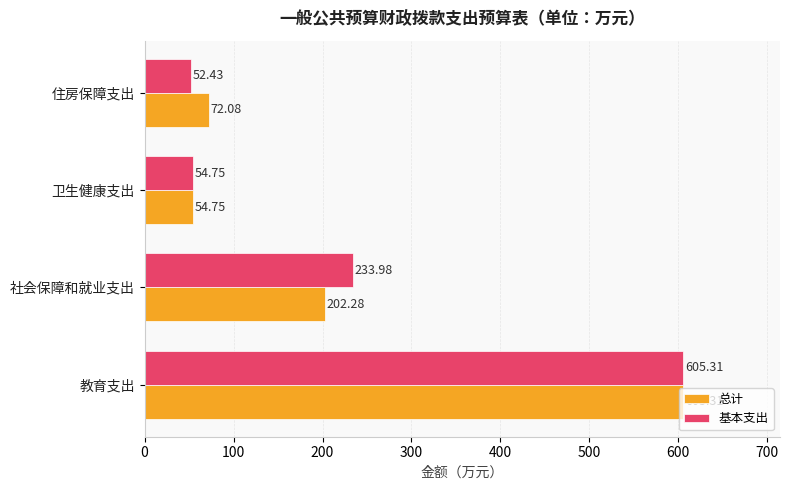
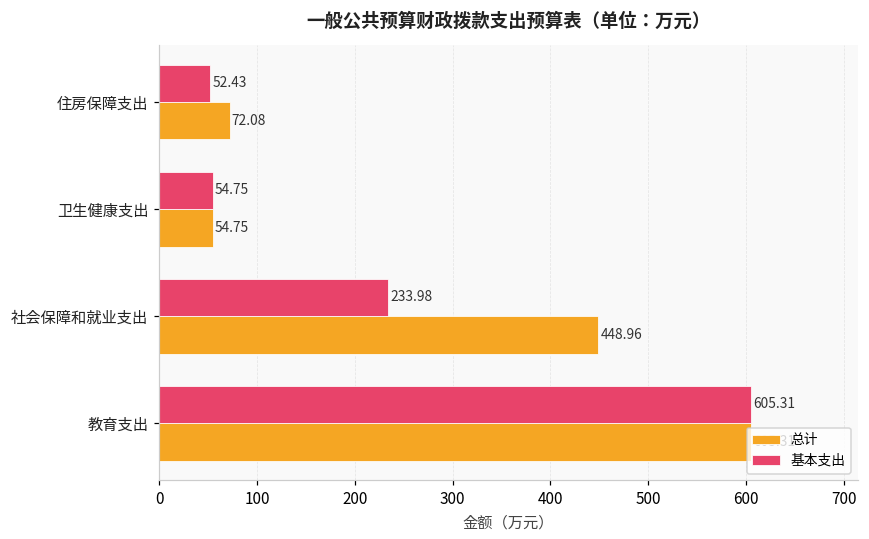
总计, 社会保障和就业支出: 202.28 -> 448.96
